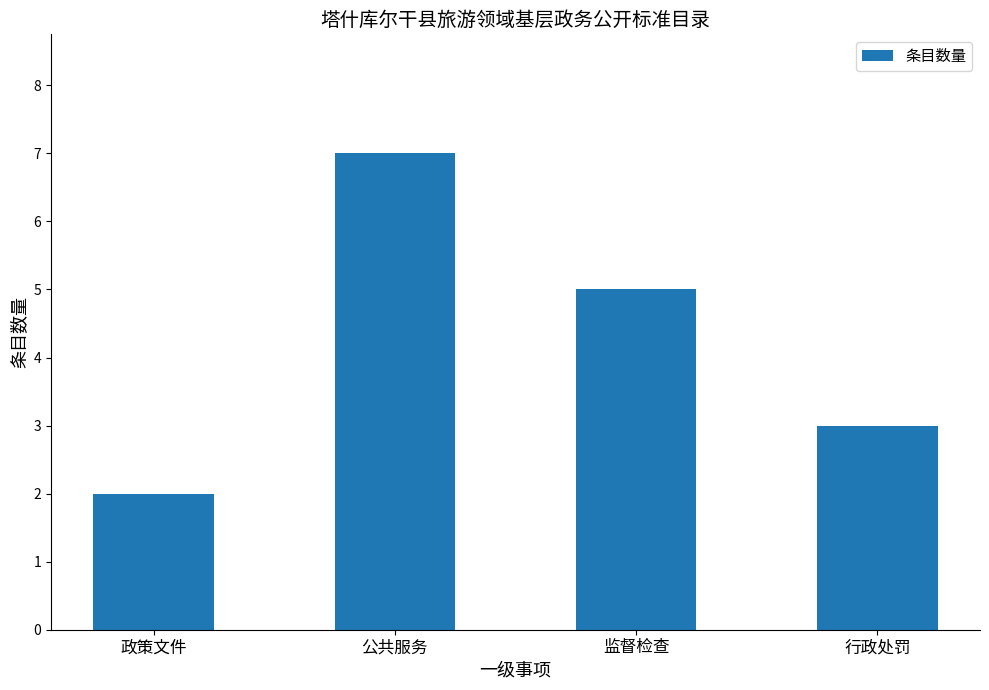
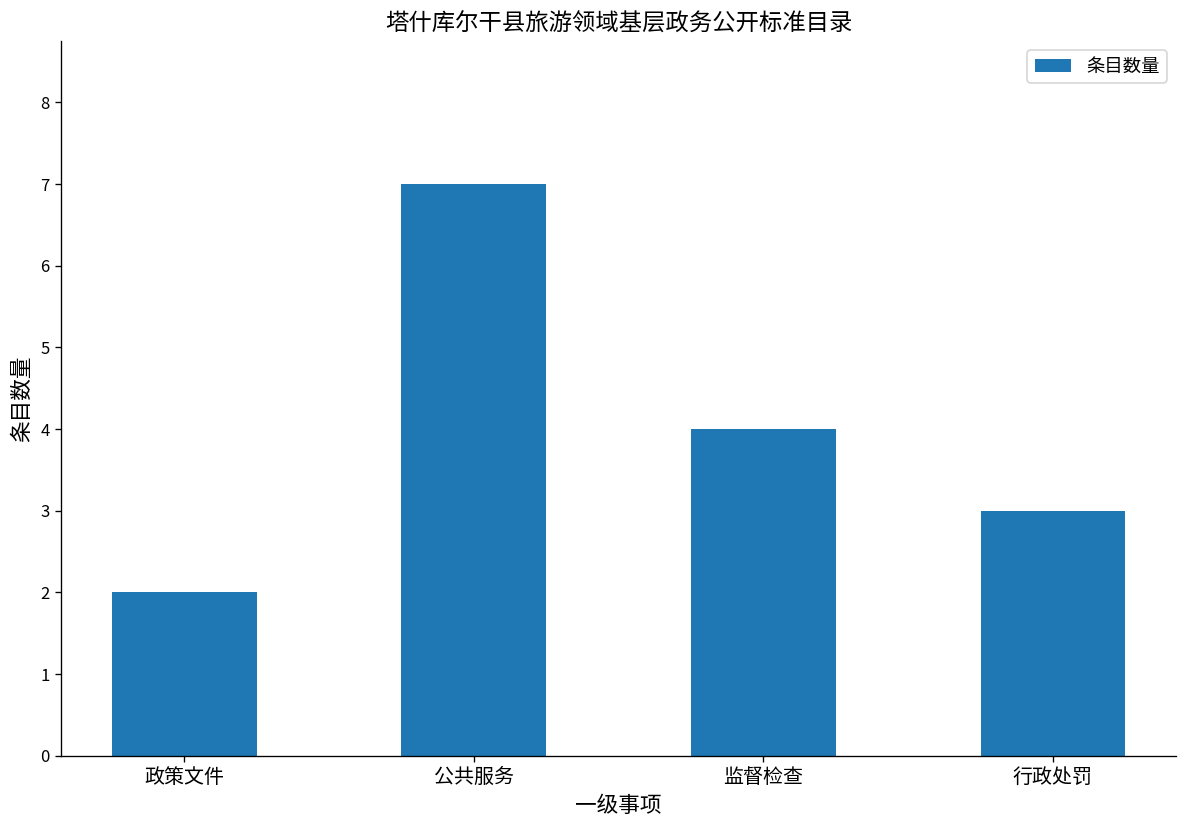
监督检查: 5 -> 4
